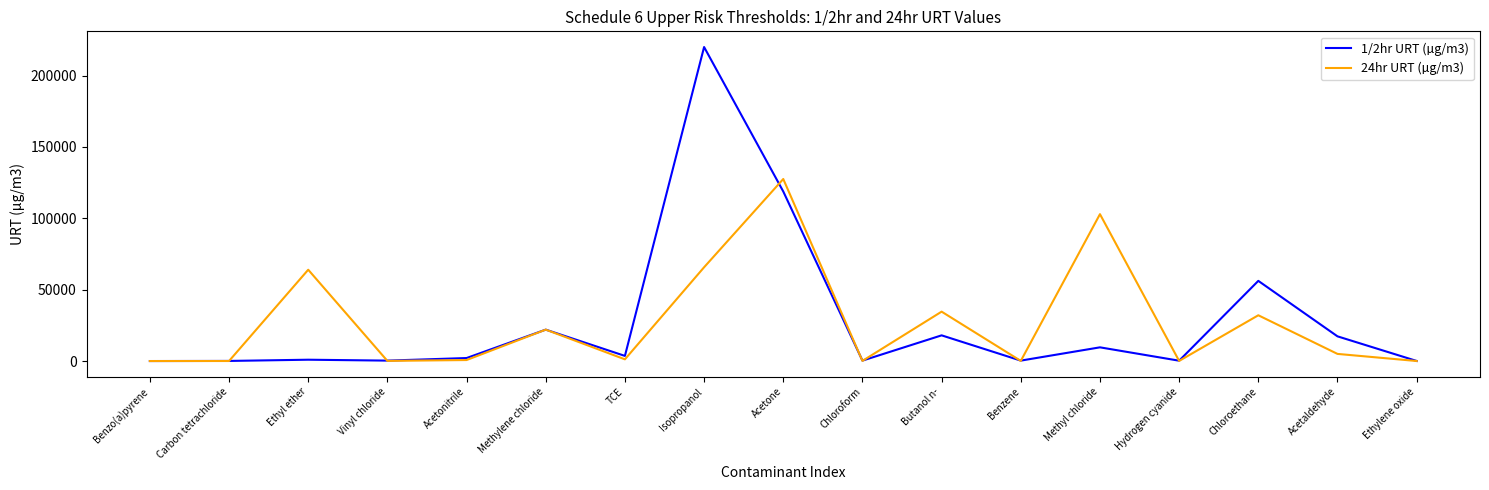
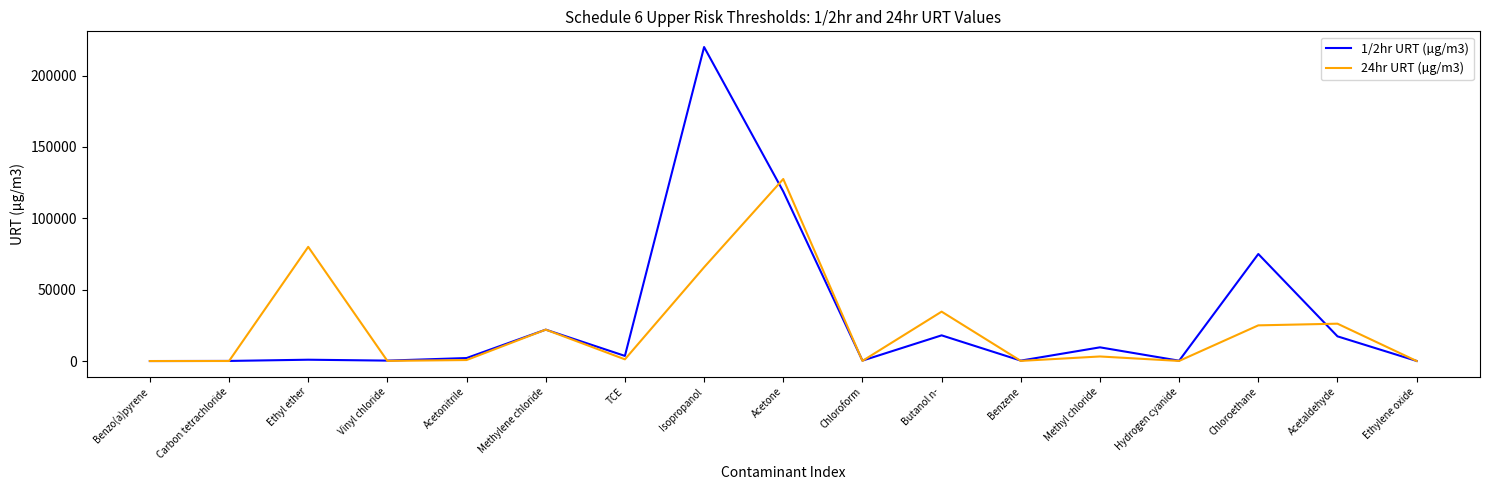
24hr URT (µg/m3), Ethyl ether: 64000 -> 80000
24hr URT (µg/m3), Methyl chloride: 103000 -> 3000
1/2hr URT (µg/m3), Chloroethane: 56000 -> 75000
24hr URT (µg/m3), Chloroethane: 32000 -> 25000
24hr URT (µg/m3), Acetaldehyde: 5000 -> 26000
